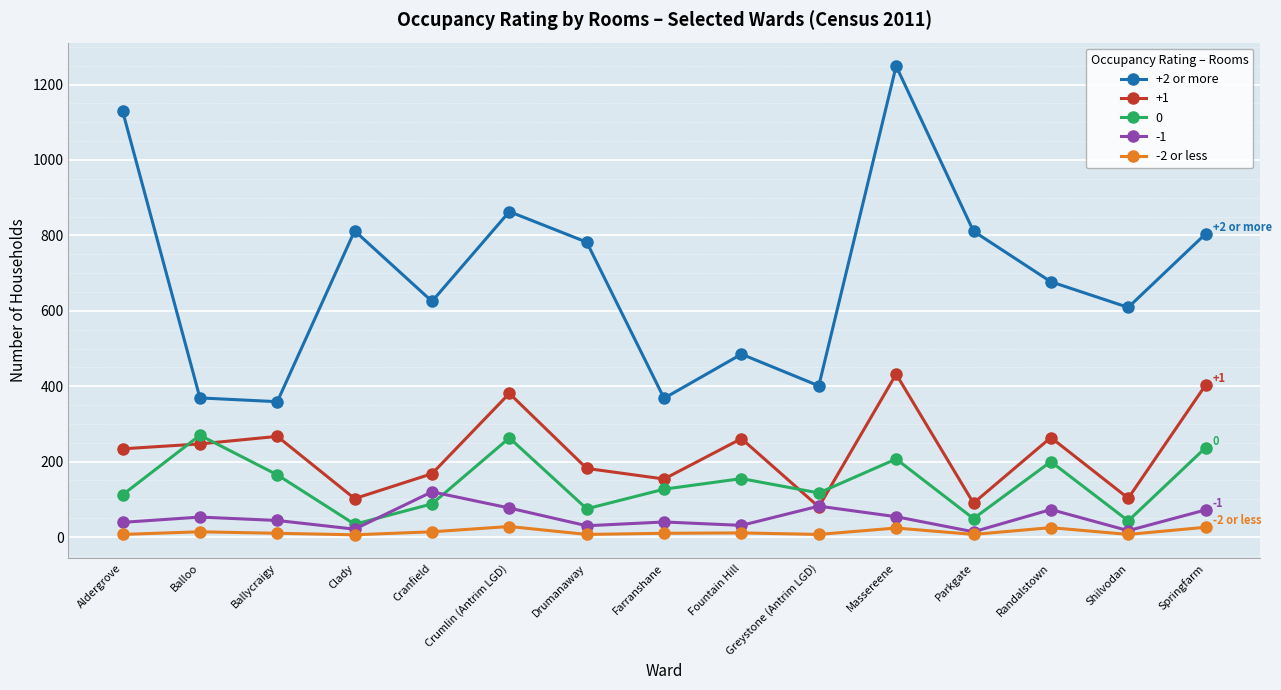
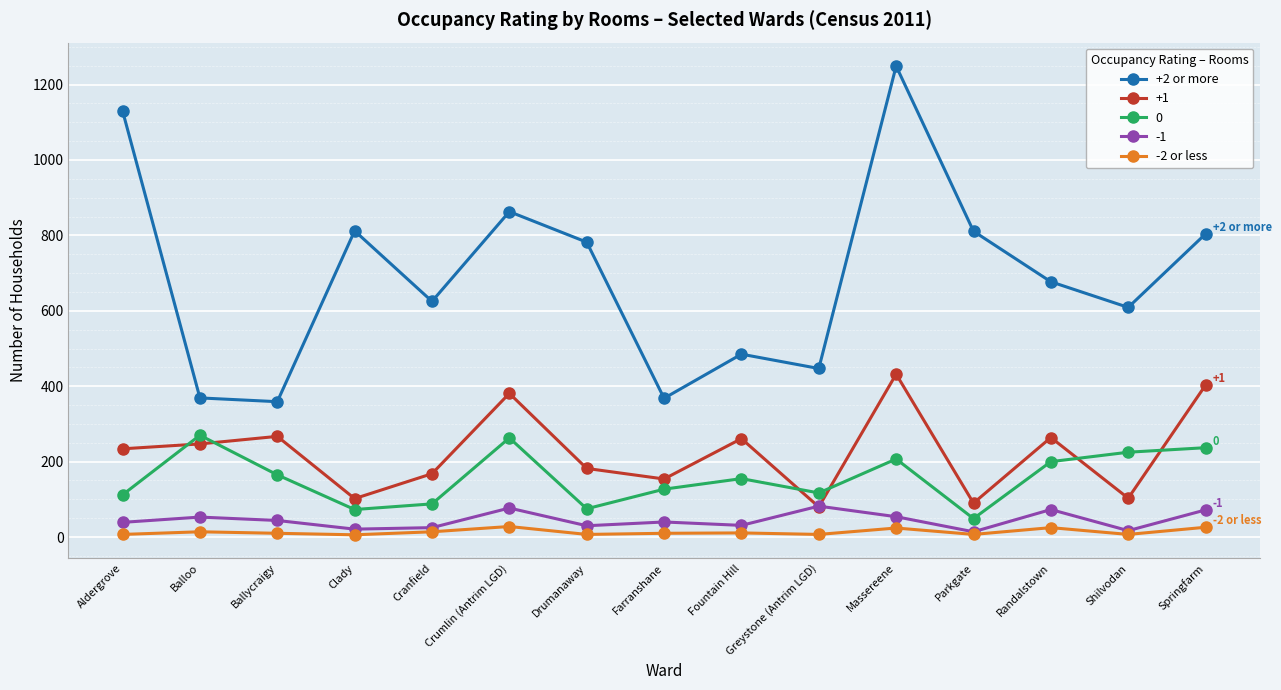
0, Clady: 30 -> 70
-1, Cranfield: 120 -> 30
+2 or more, Greystone (Antrim LGD): 400 -> 450
0, Shilvodan: 40 -> 230
